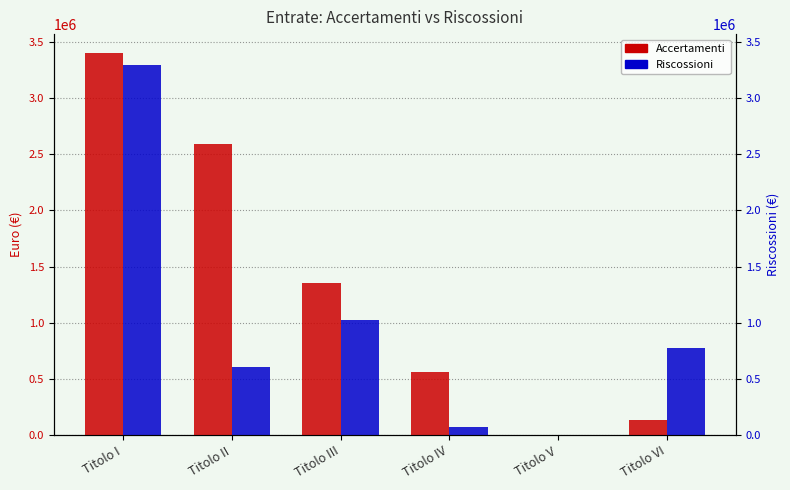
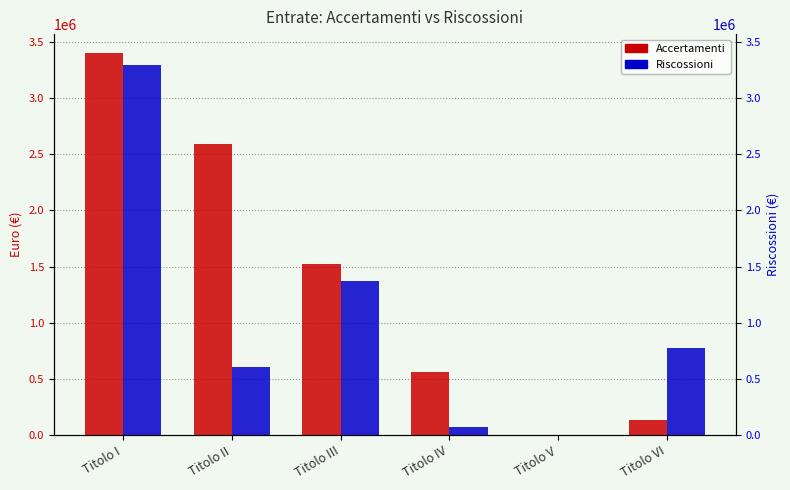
Accertamenti, Titolo III: 1350000 -> 1530000
Riscossioni, Titolo III: 1030000 -> 1370000
